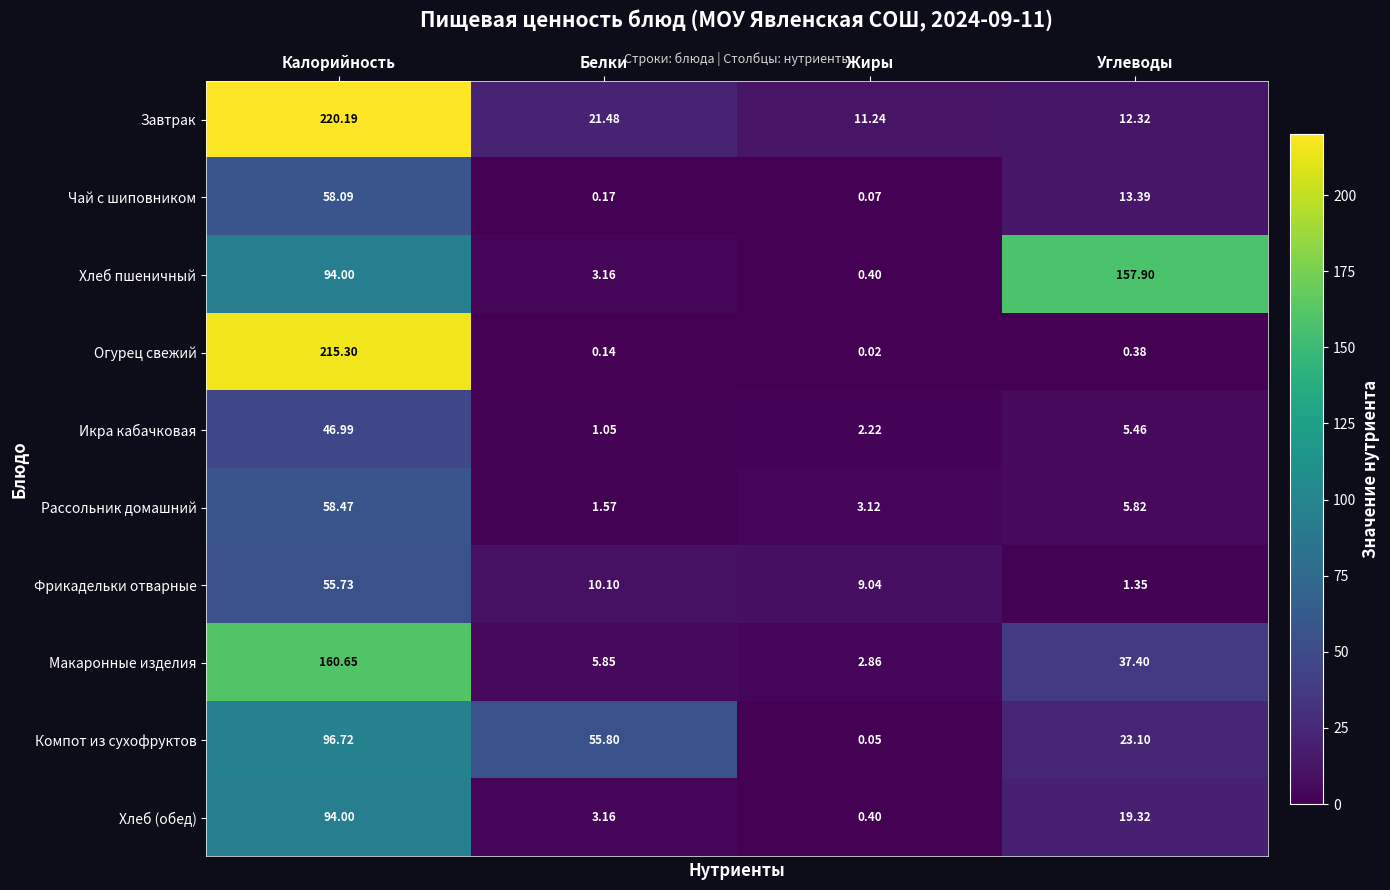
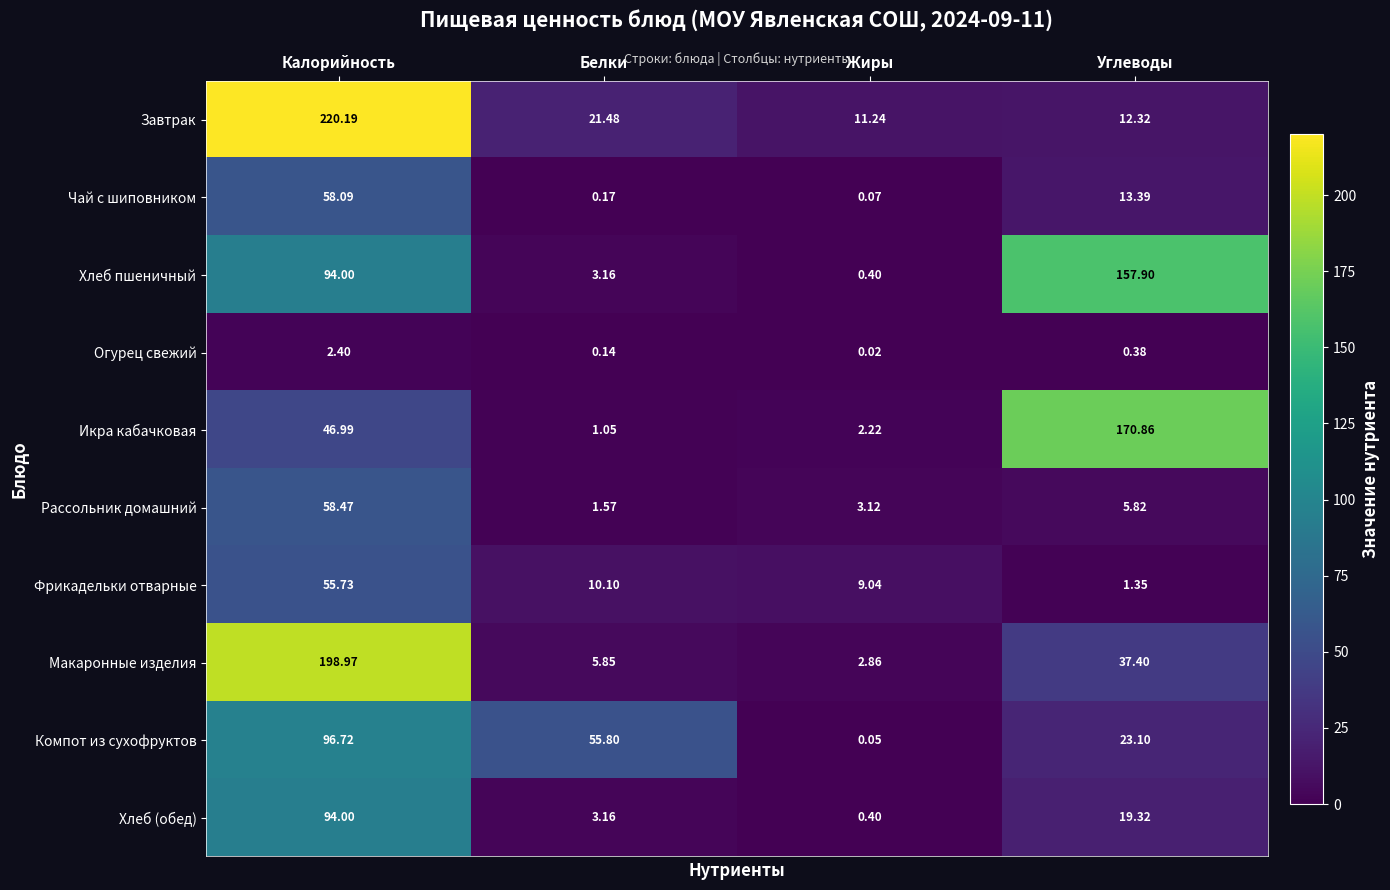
Огурец свежий, Калорийность: 215.30 -> 2.40
Икра кабачковая, Углеводы: 5.46 -> 170.86
Макаронные изделия, Калорийность: 160.65 -> 198.97
